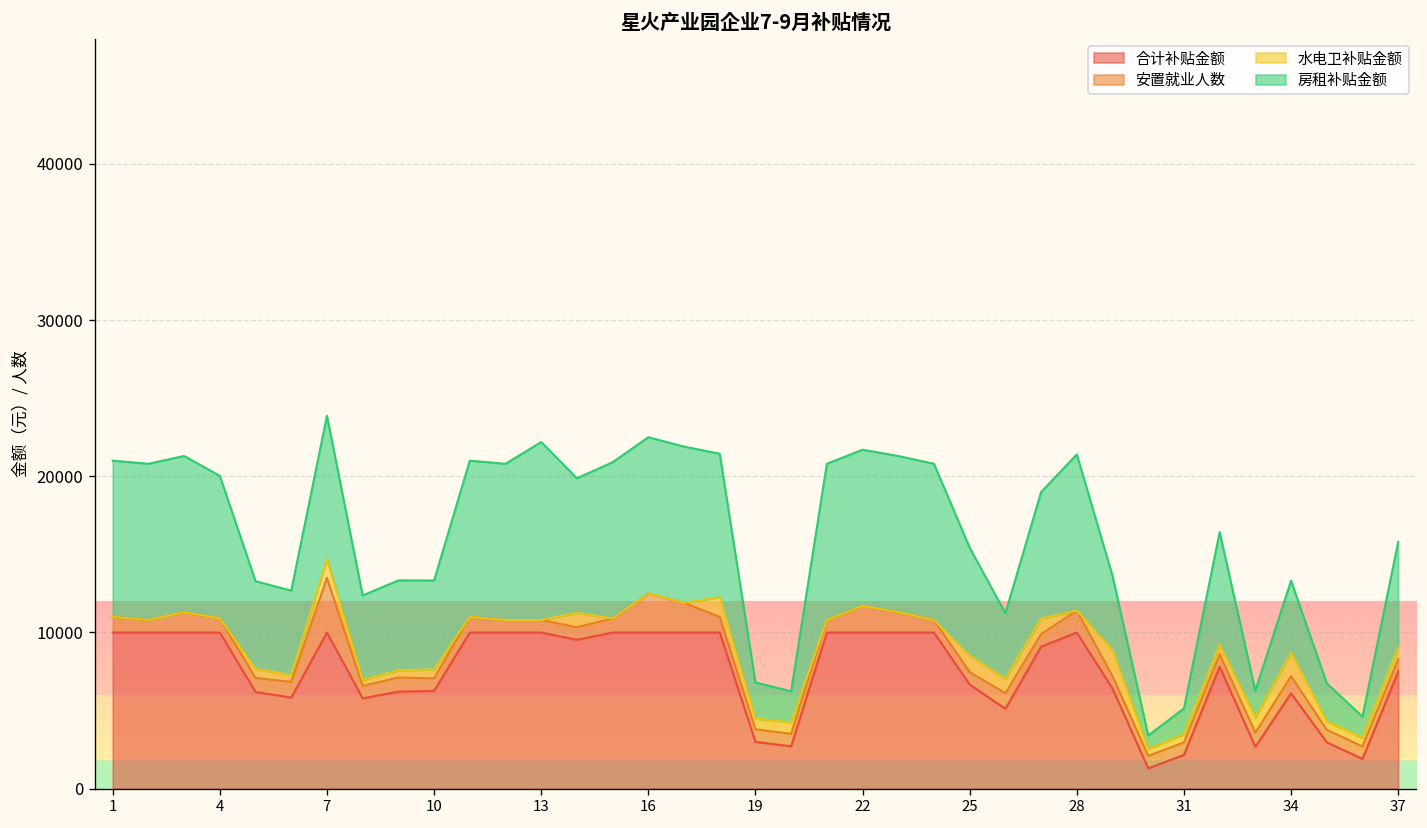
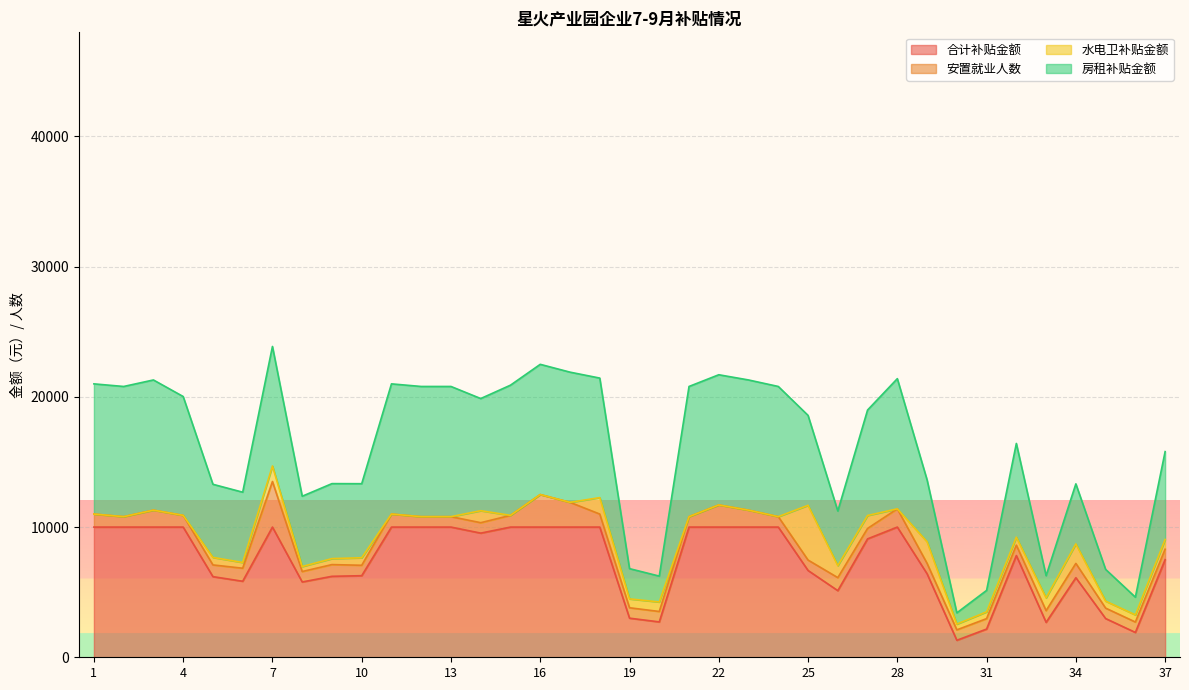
房租补贴金额, 13: 11400 -> 10000
水电卫补贴金额, 25: 1100 -> 4200
